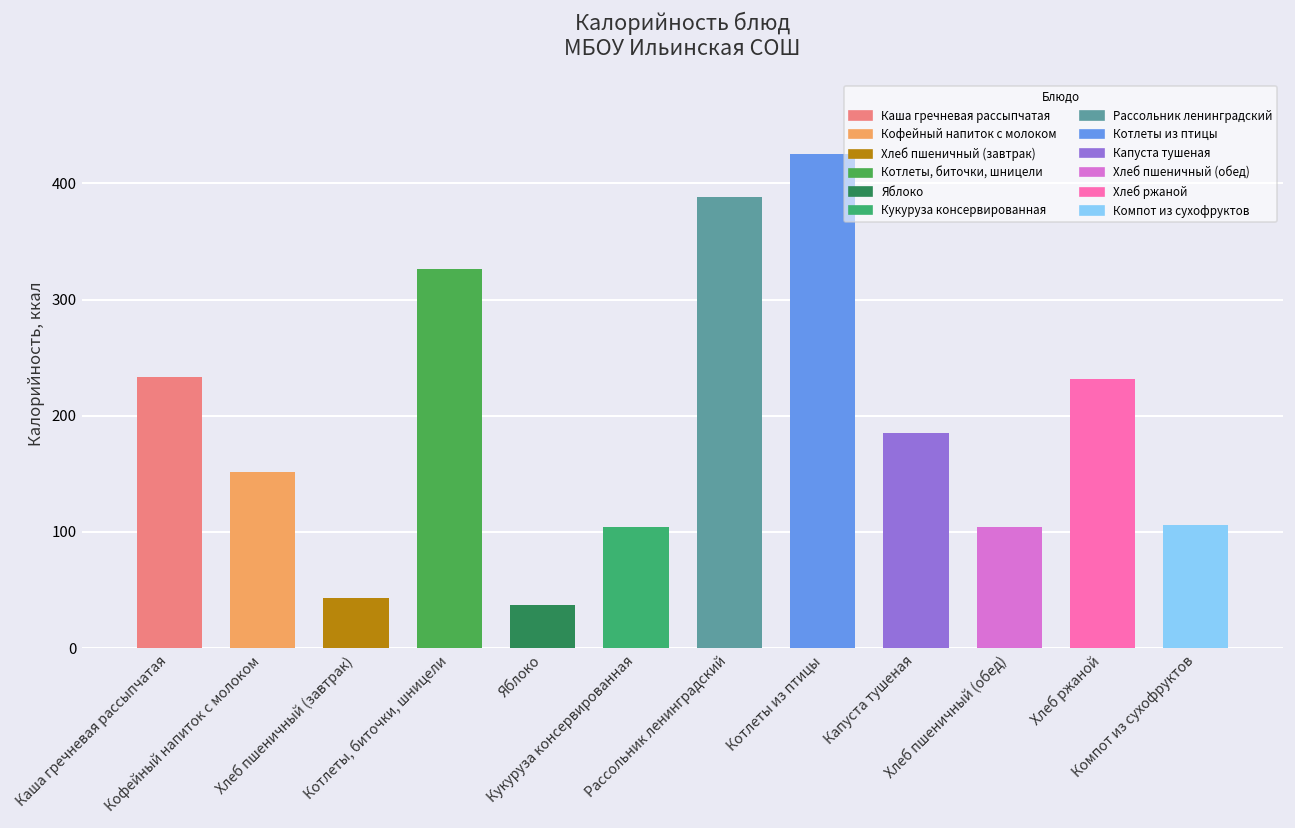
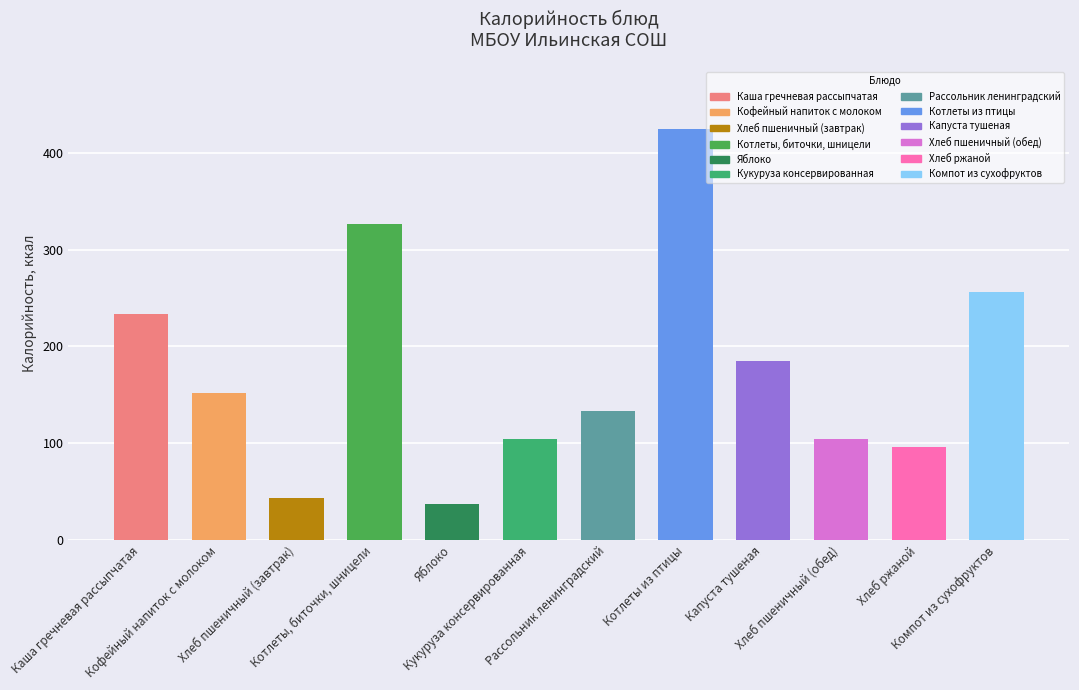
Рассольник ленинградский: 390 -> 130
Хлеб ржаной: 230 -> 100
Компот из сухофруктов: 110 -> 260
